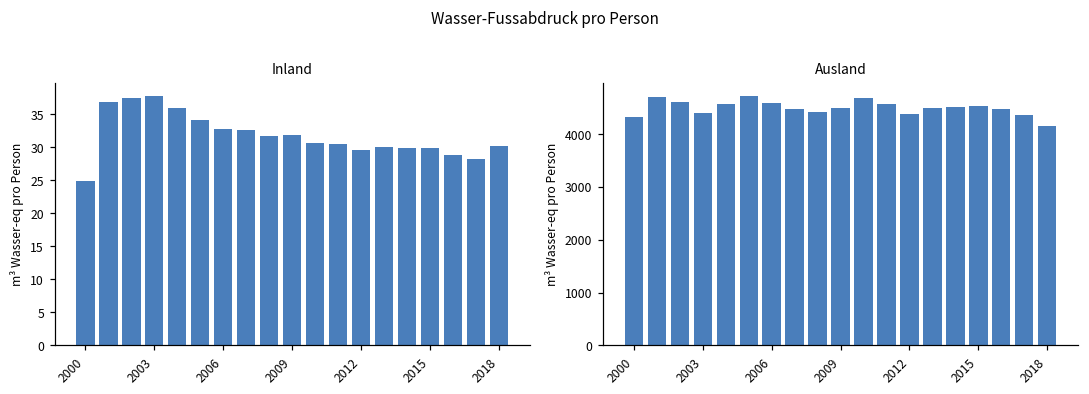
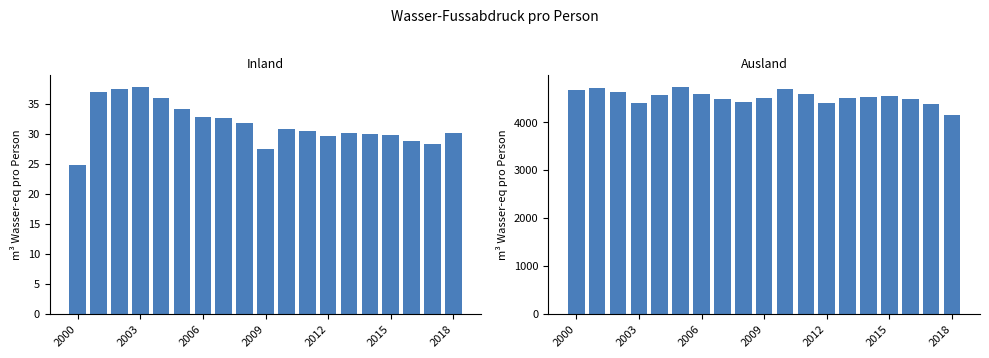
Inland, 2009: 32 -> 27
Ausland, 2000: 4300 -> 4700
